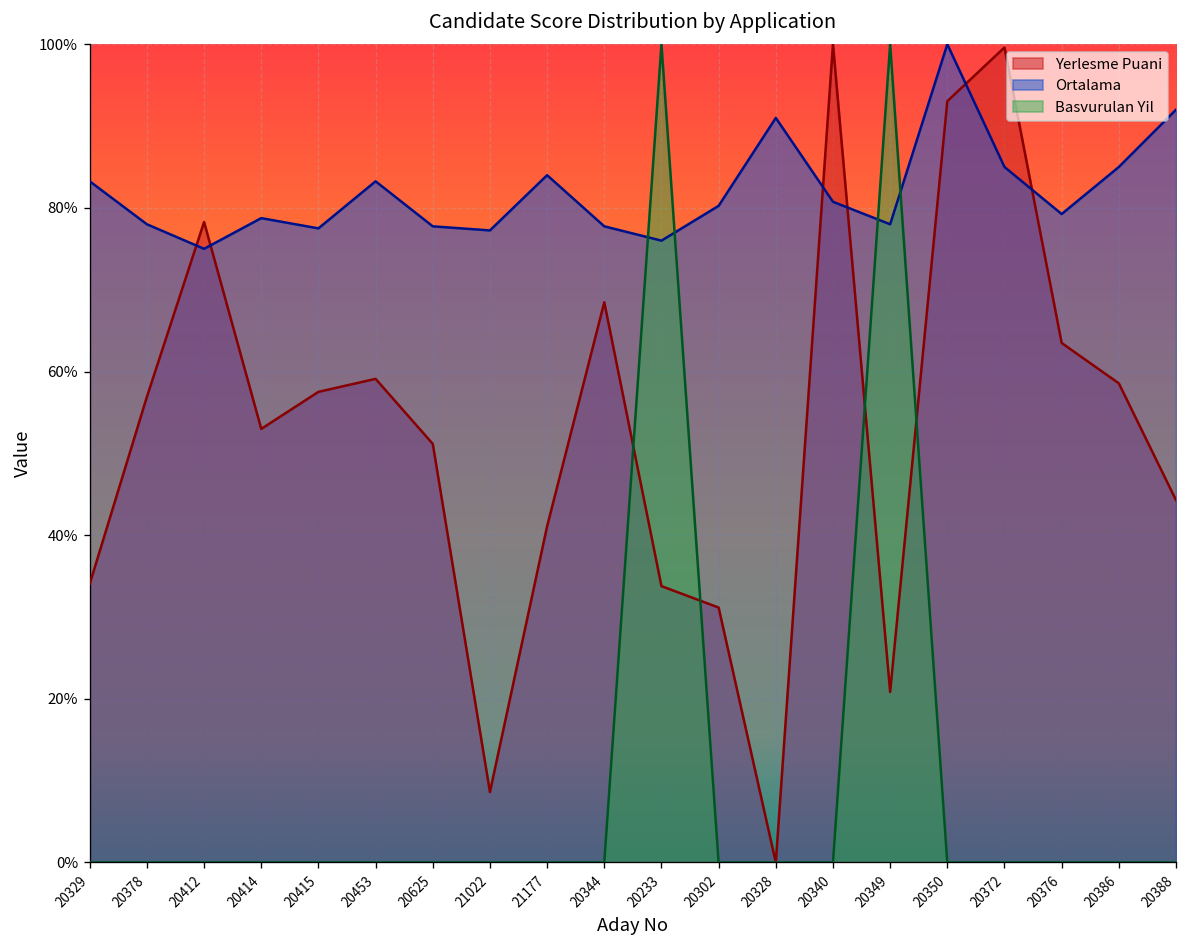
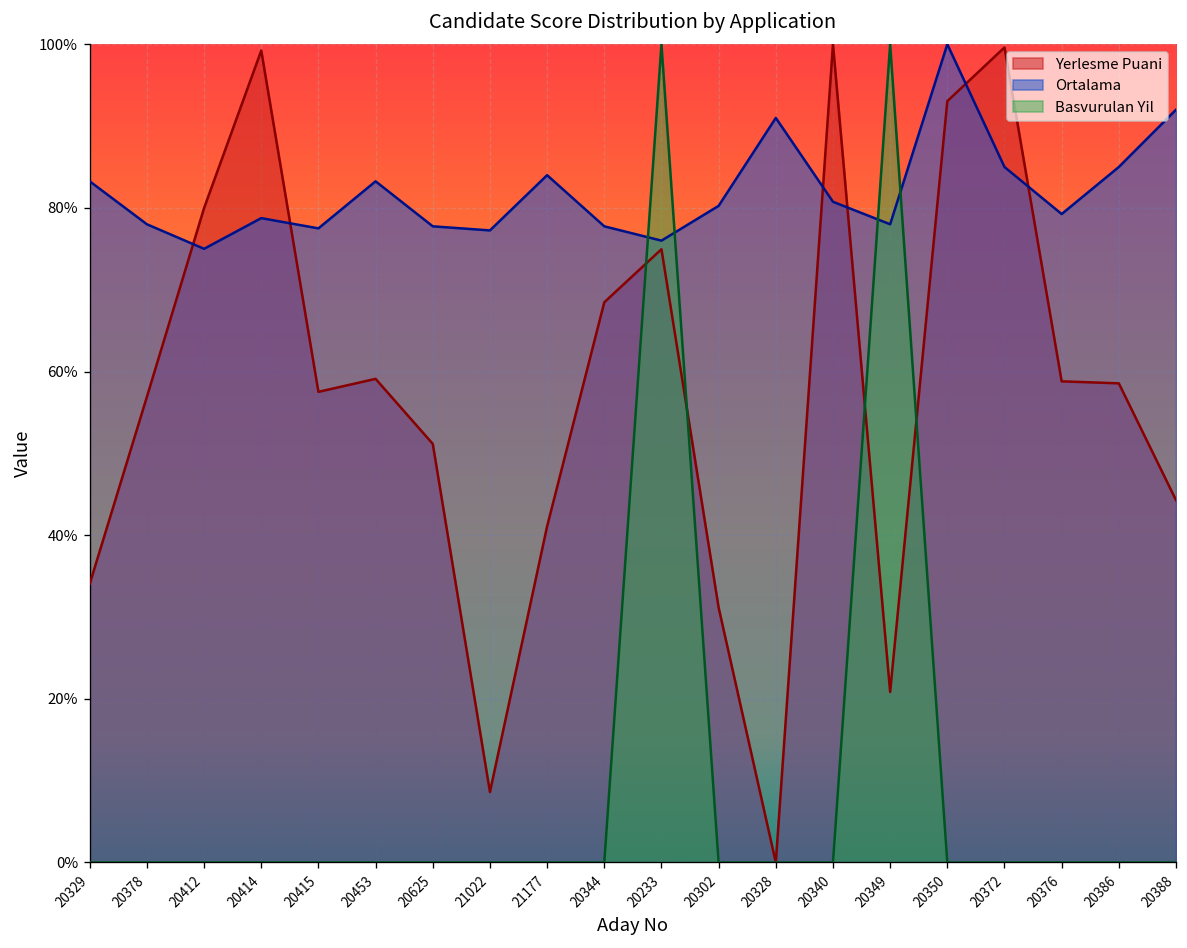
Yerlesme Puani, 20412: 78% -> 80%
Yerlesme Puani, 20414: 53% -> 99%
Yerlesme Puani, 20233: 34% -> 75%
Yerlesme Puani, 20376: 63% -> 59%
